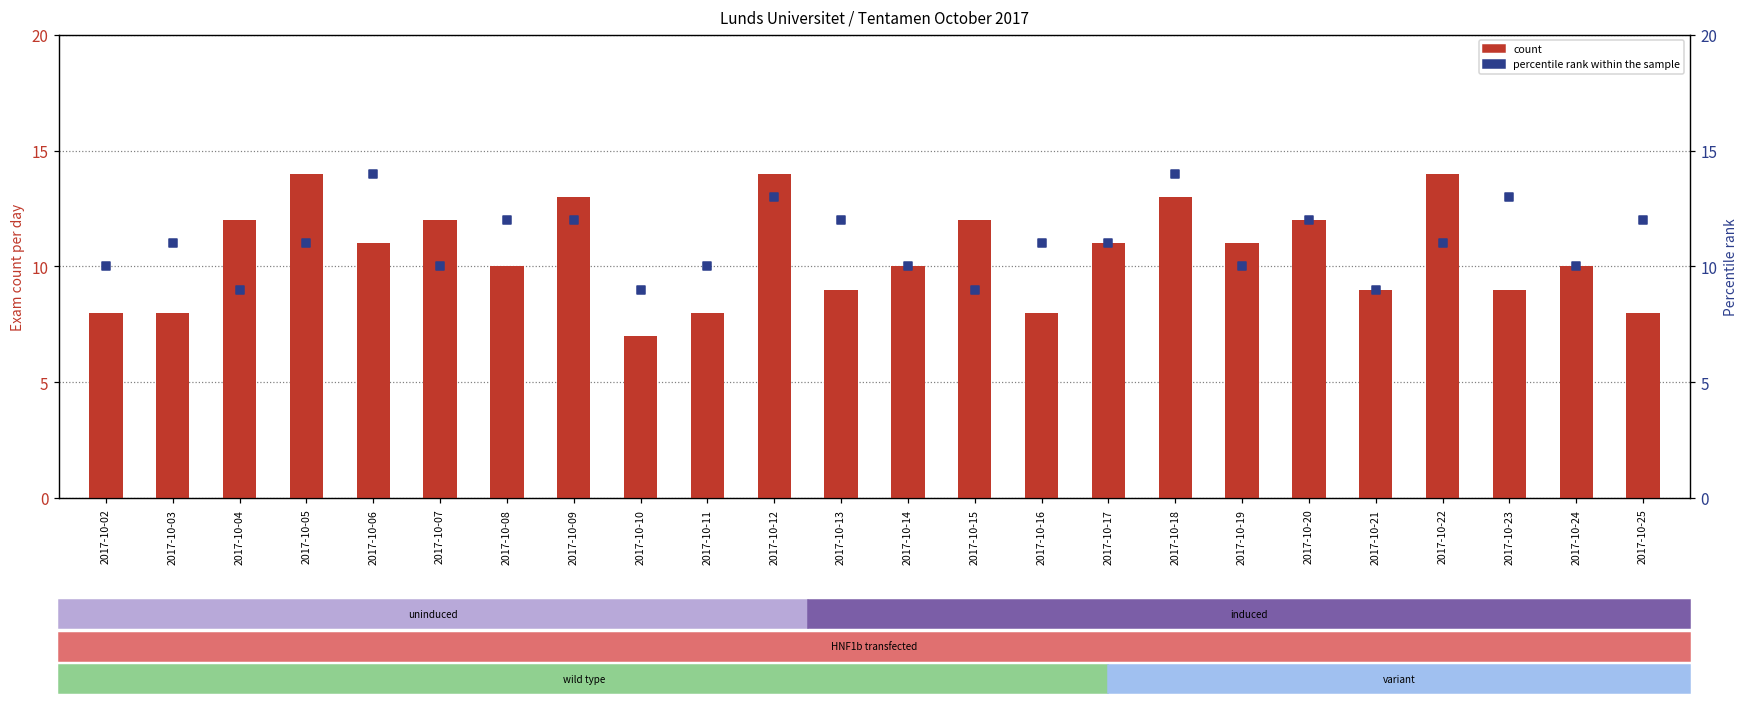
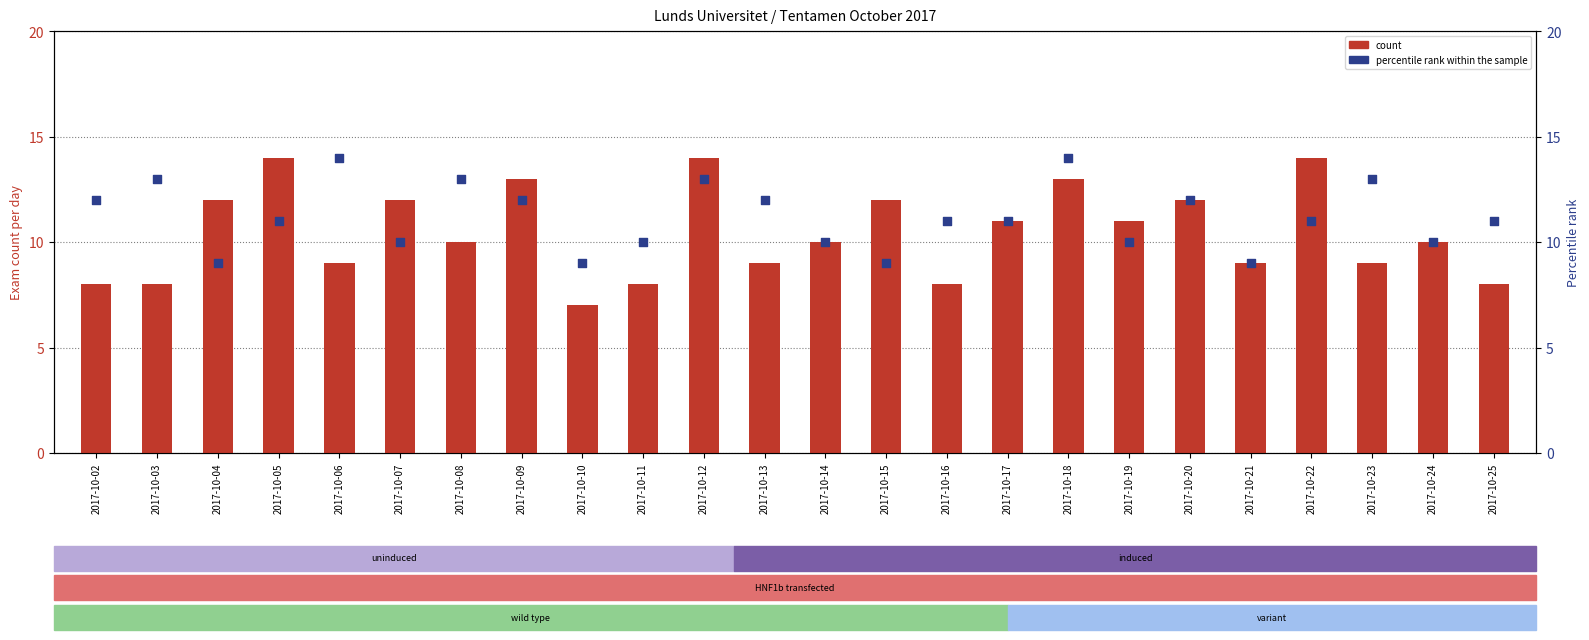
count, 2017-10-06: 11 -> 9
percentile rank within the sample, 2017-10-02: 10 -> 12
percentile rank within the sample, 2017-10-03: 11 -> 13
percentile rank within the sample, 2017-10-08: 12 -> 13
percentile rank within the sample, 2017-10-25: 12 -> 11
